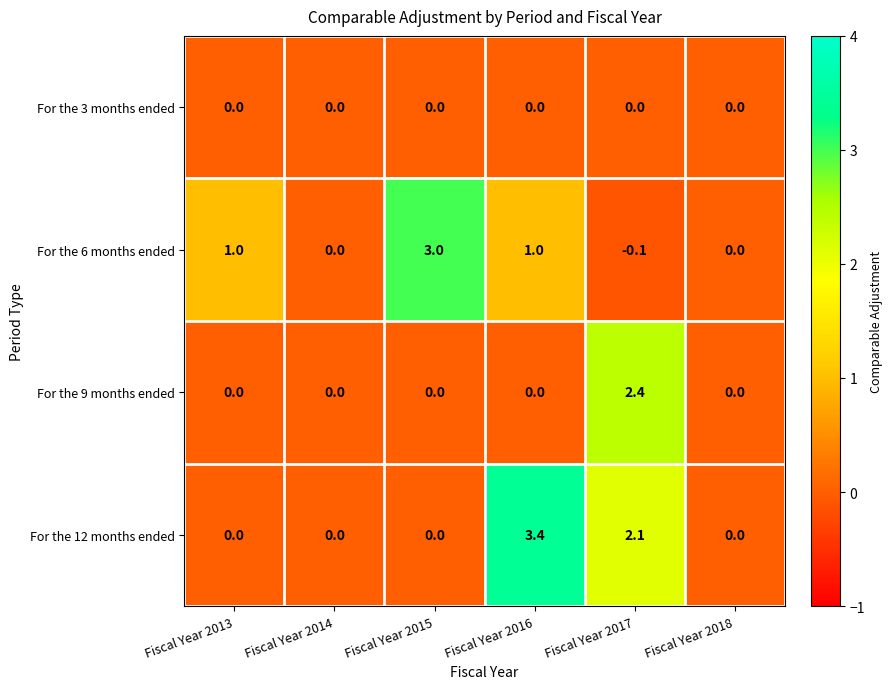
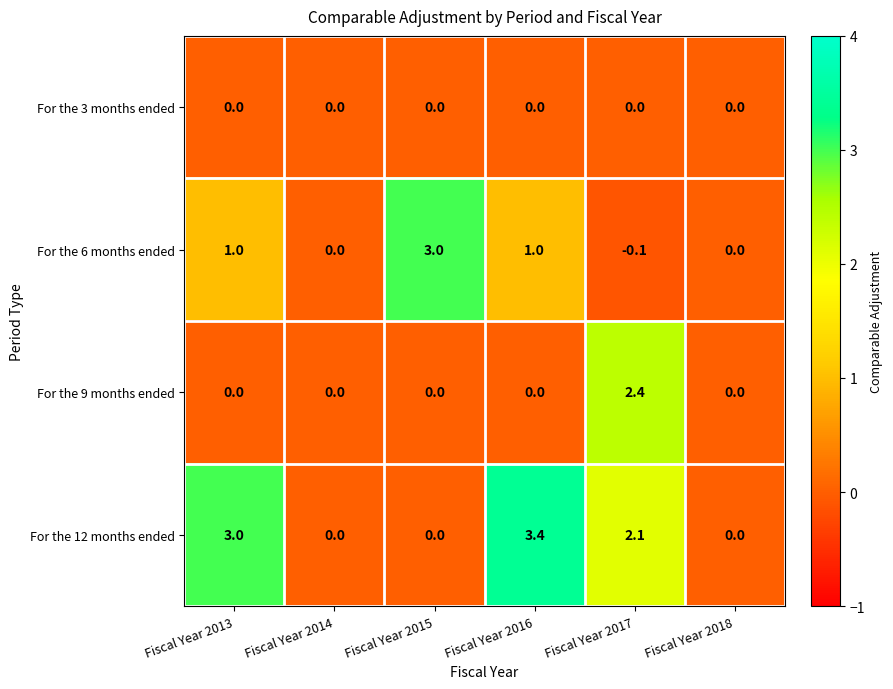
For the 12 months ended, Fiscal Year 2013: 0.0 -> 3.0
